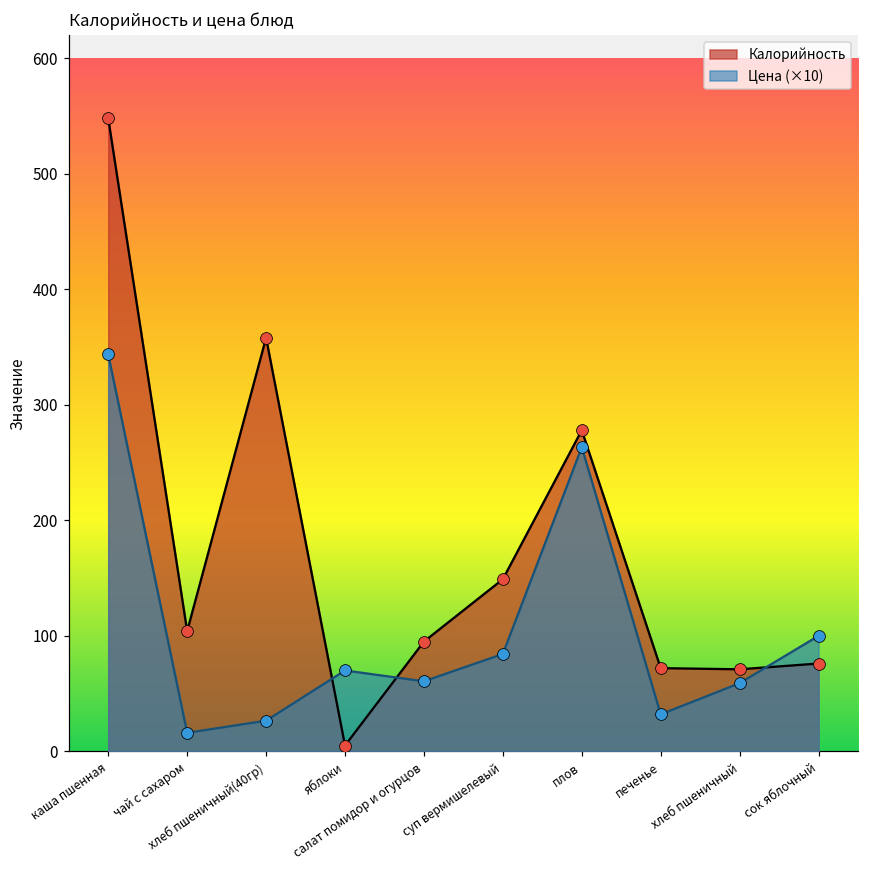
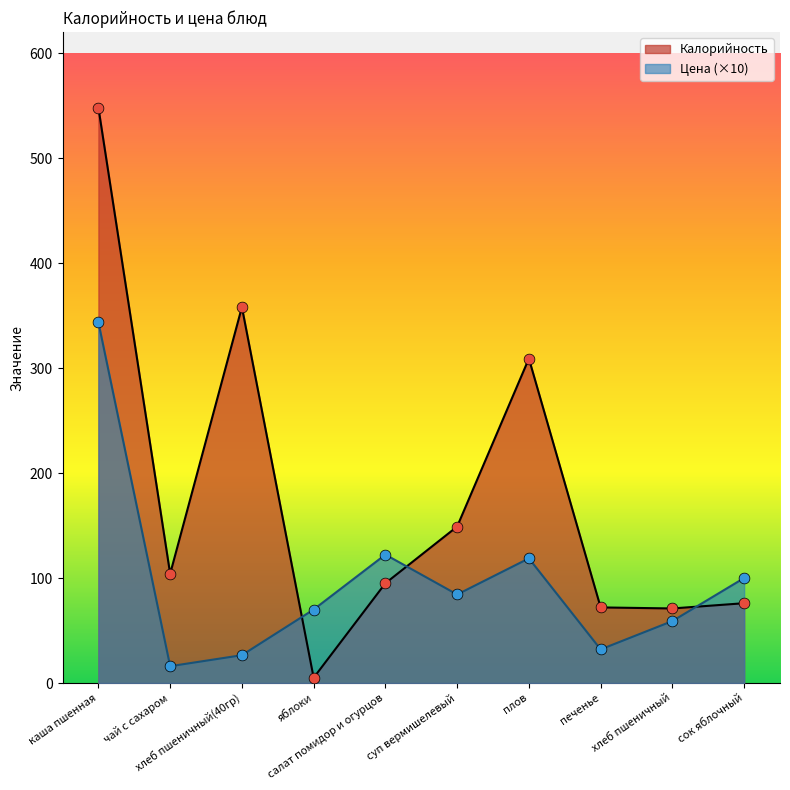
Цена (×10), салат помидор и огурцов: 61 -> 122
Калорийность, плов: 278 -> 309
Цена (×10), плов: 263 -> 119
